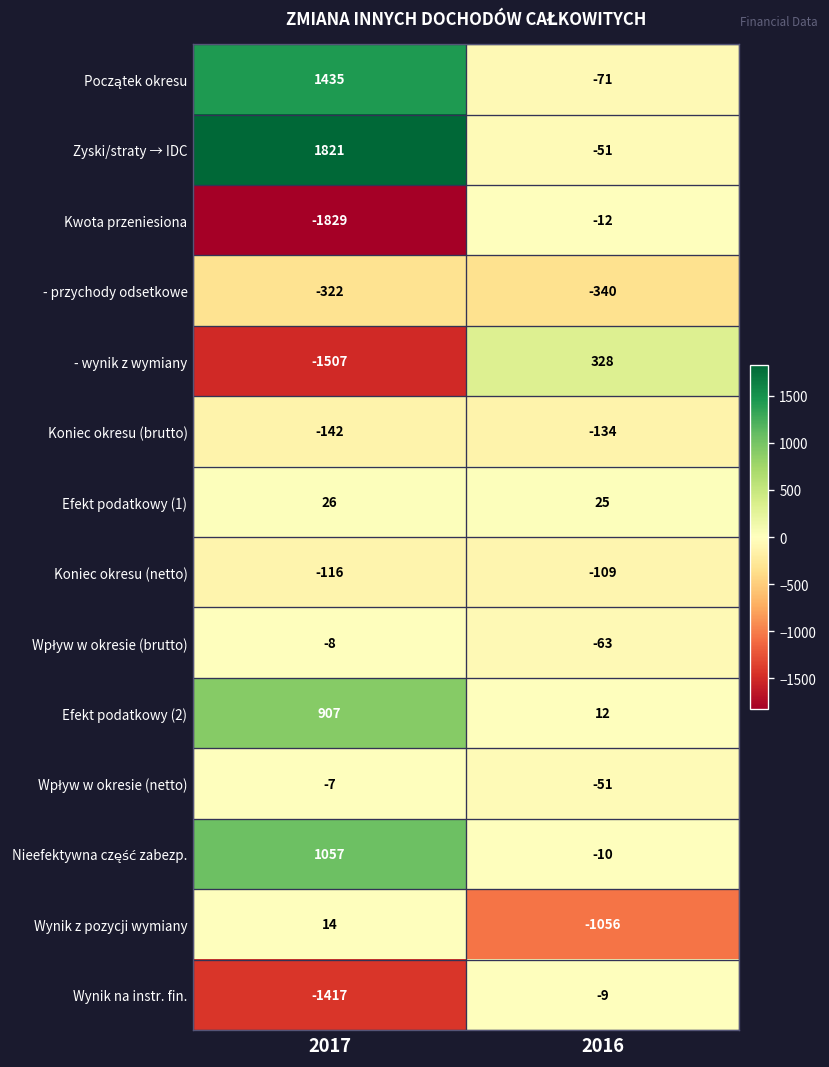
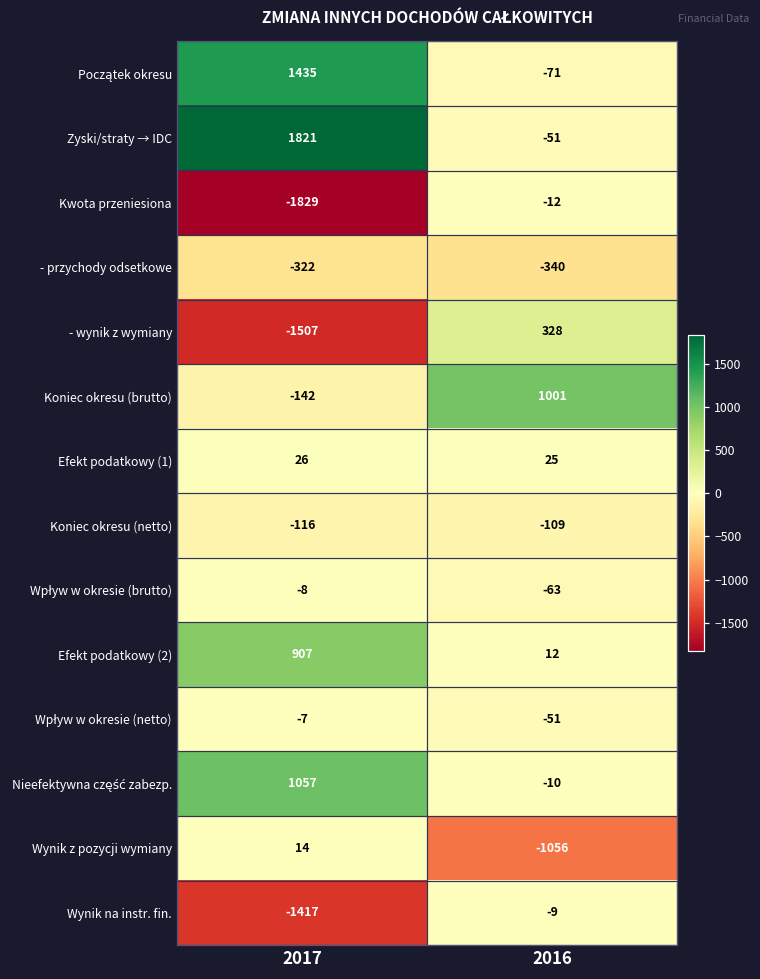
Koniec okresu (brutto), 2016: -134 -> 1001
